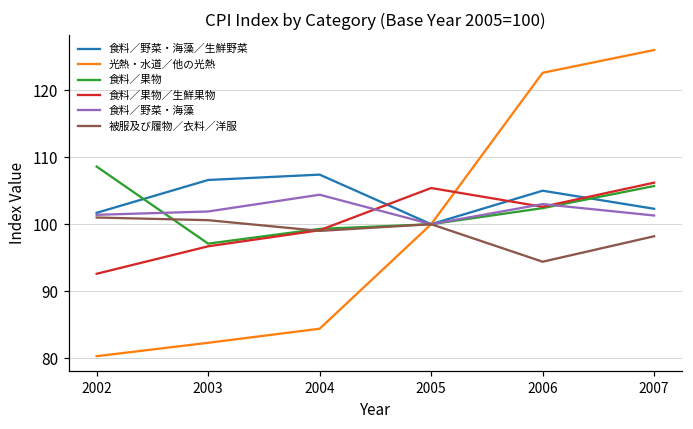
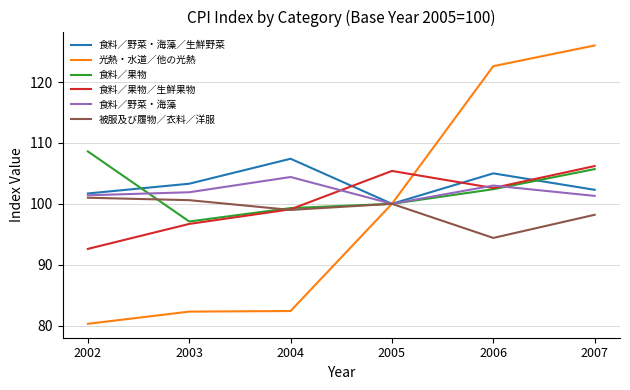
食料／野菜・海藻／生鮮野菜, 2003: 107 -> 103
光熱・水道／他の光熱, 2004: 84 -> 82
